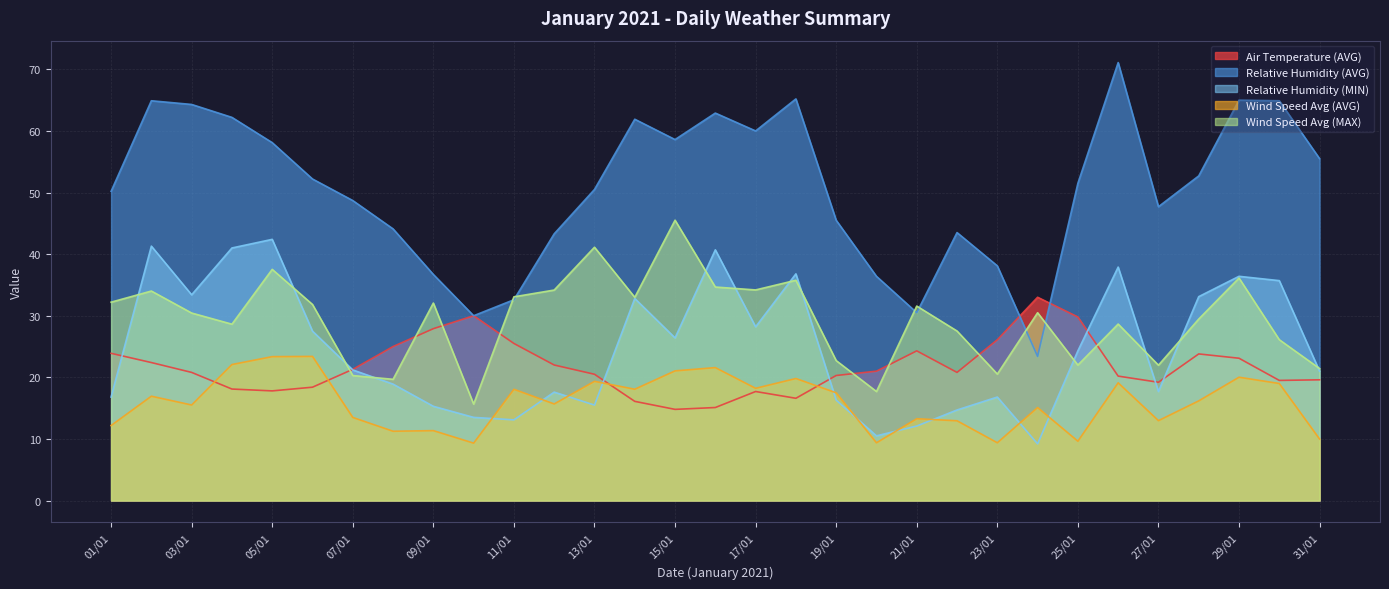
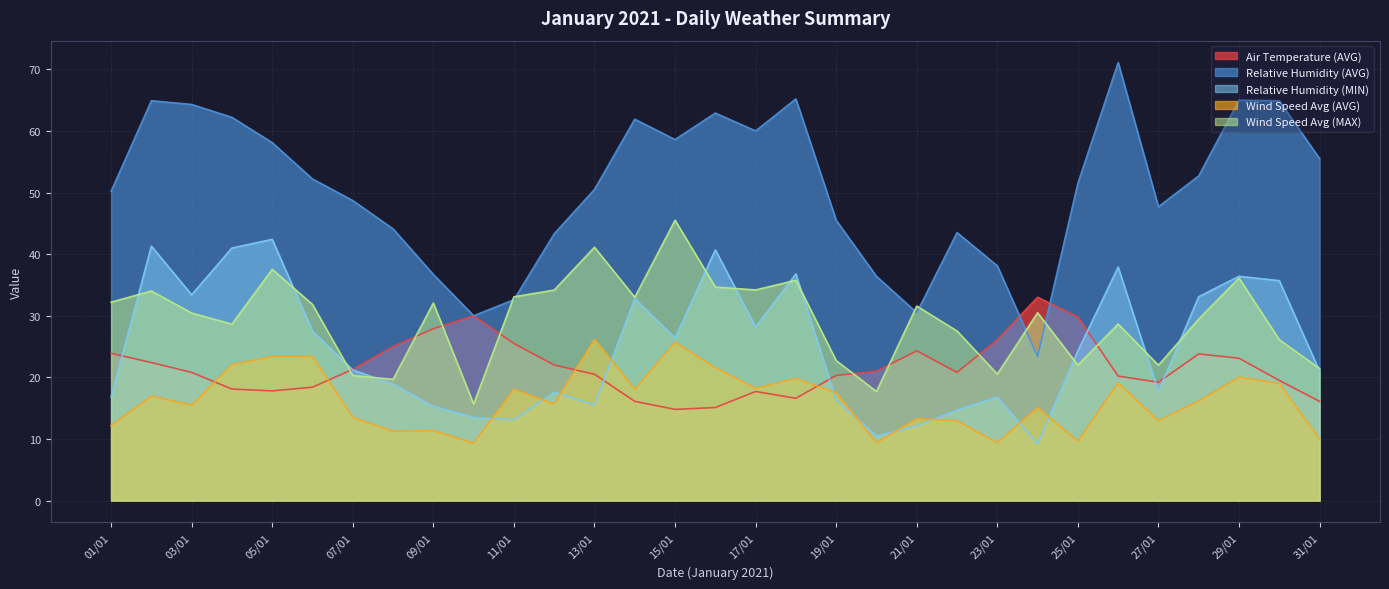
Wind Speed Avg (AVG), 13/01: 19 -> 26
Wind Speed Avg (AVG), 15/01: 21 -> 26
Air Temperature (AVG), 31/01: 20 -> 16
